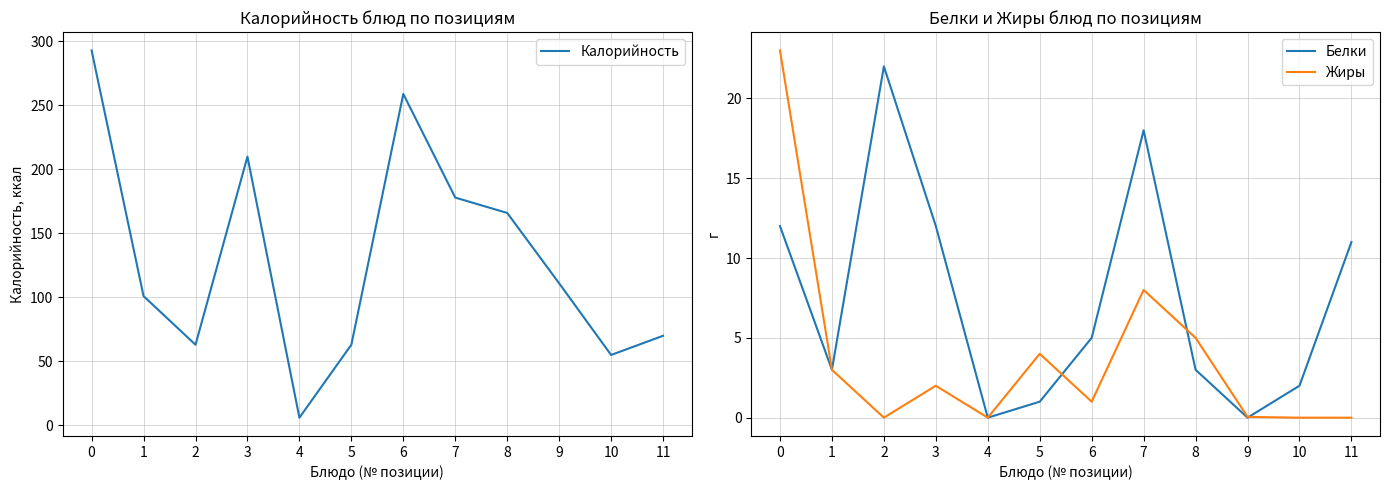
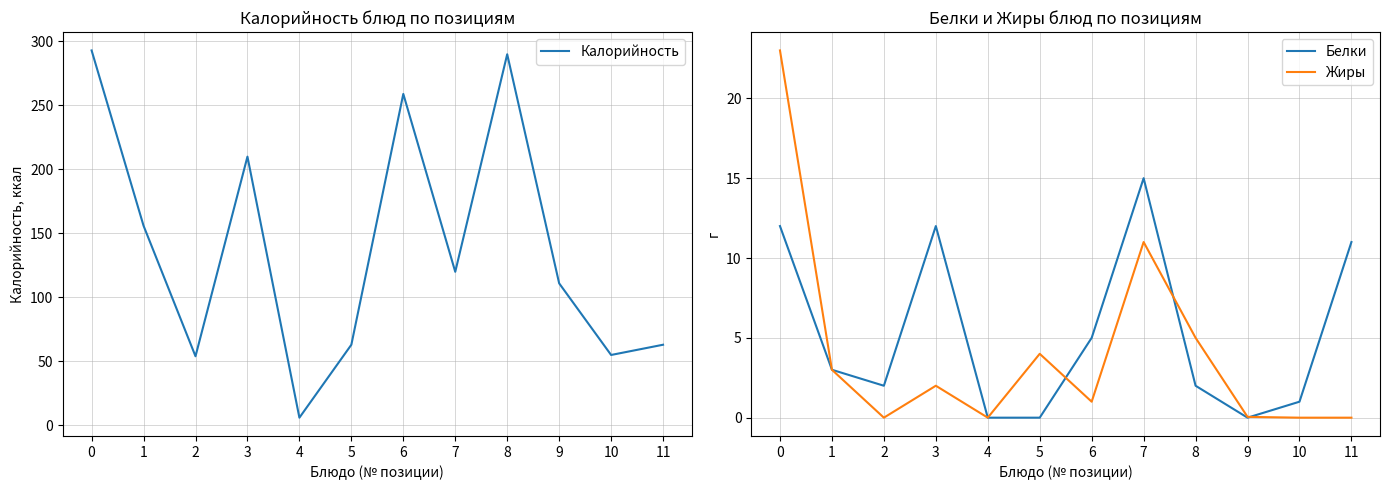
Калорийность блюд по позициям, 1: 101 -> 156
Калорийность блюд по позициям, 2: 63 -> 54
Калорийность блюд по позициям, 7: 178 -> 120
Калорийность блюд по позициям, 8: 166 -> 290
Калорийность блюд по позициям, 11: 70 -> 63
Белки и Жиры блюд по позициям, Белки, 2: 22 -> 2
Белки и Жиры блюд по позициям, Белки, 5: 1 -> 0
Белки и Жиры блюд по позициям, Белки, 7: 18 -> 15
Белки и Жиры блюд по позициям, Жиры, 7: 8 -> 11
Белки и Жиры блюд по позициям, Белки, 8: 3 -> 2
Белки и Жиры блюд по позициям, Белки, 10: 2 -> 1
